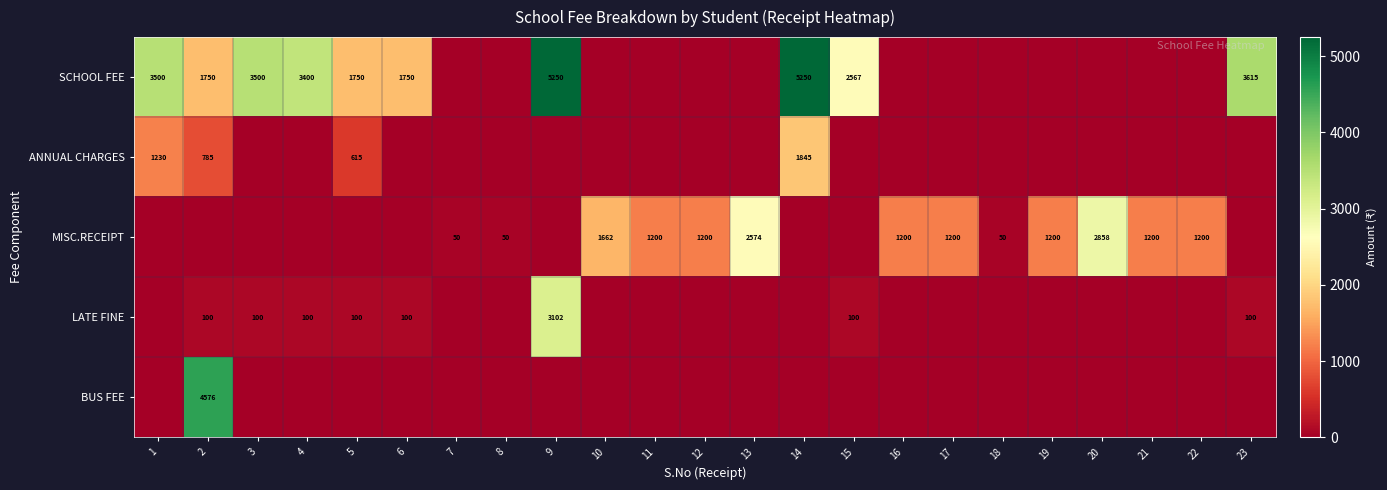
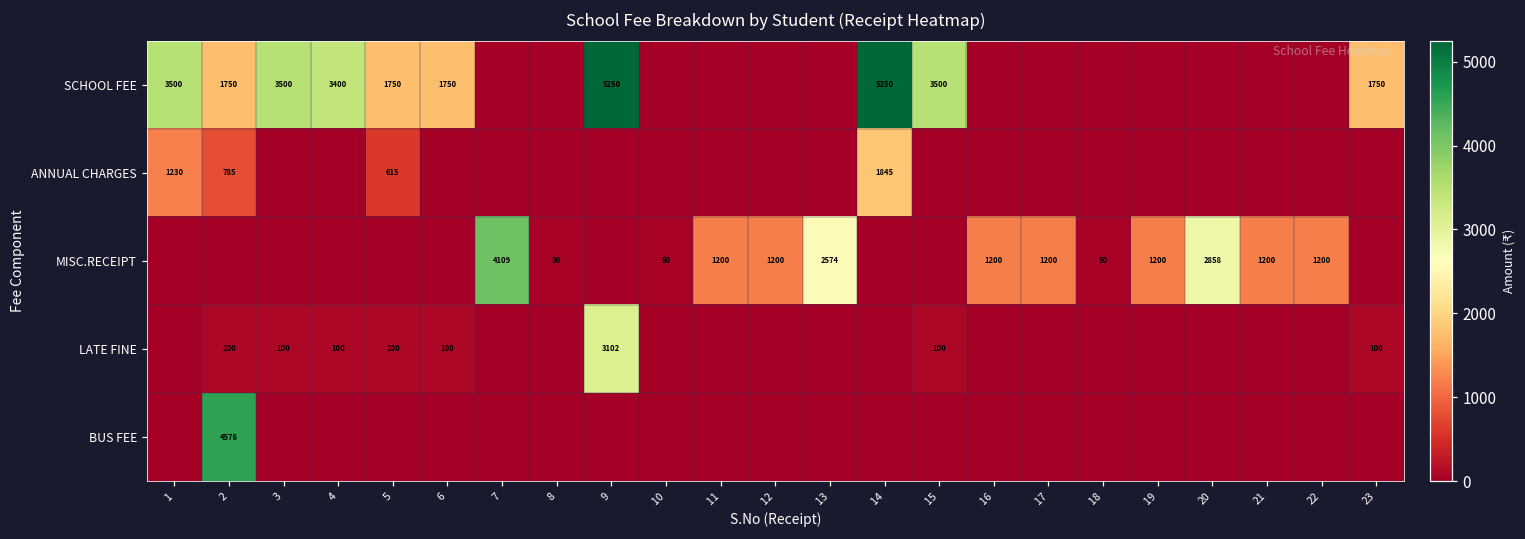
SCHOOL FEE, 15: 2567 -> 3500
SCHOOL FEE, 23: 3615 -> 1750
MISC.RECEIPT, 7: 50 -> 4109
MISC.RECEIPT, 10: 1662 -> 50
